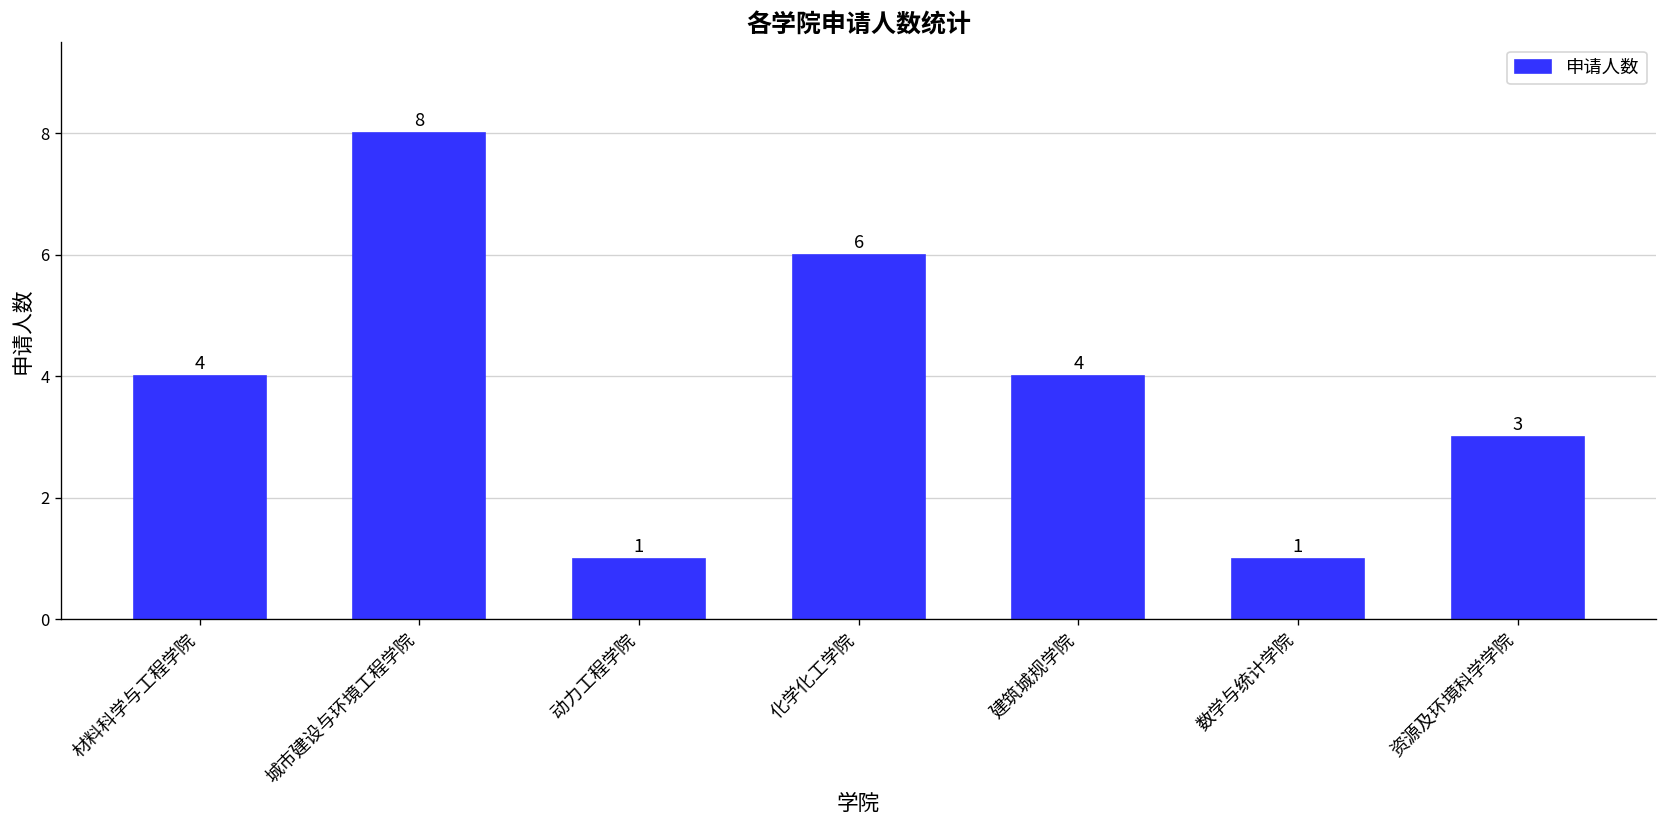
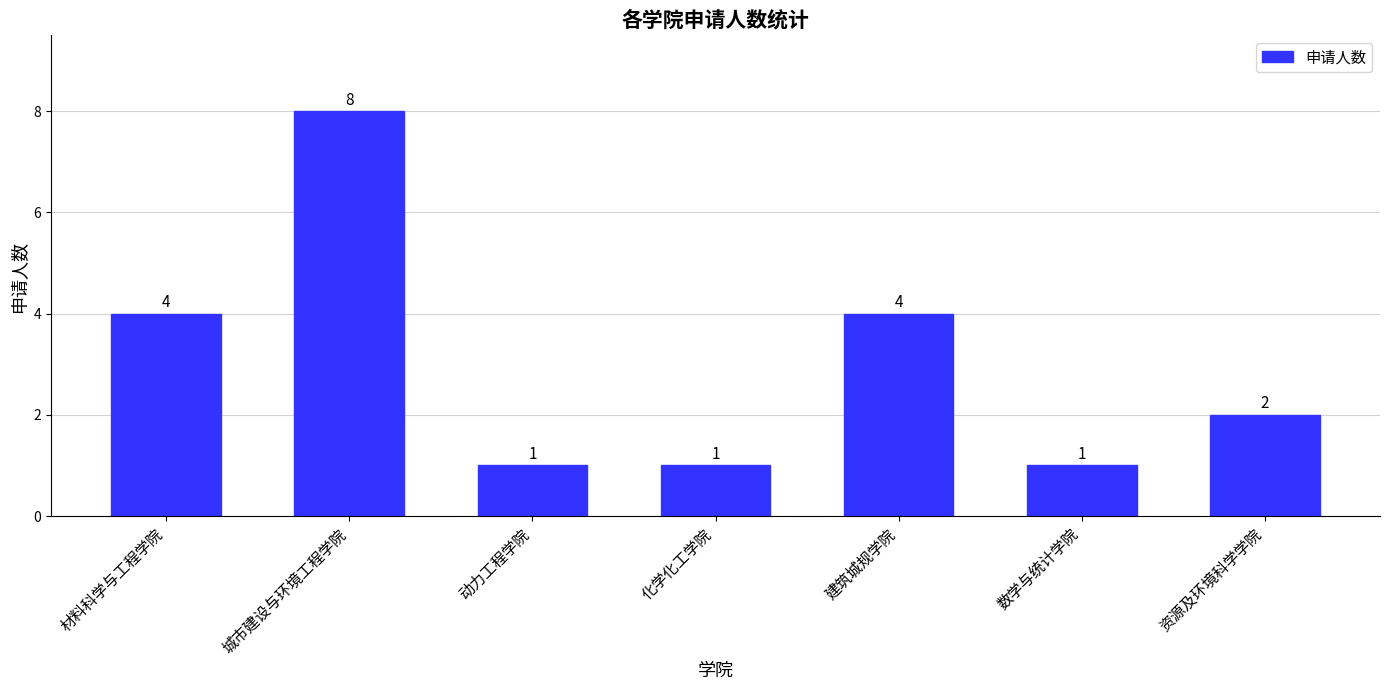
化学化工学院: 6 -> 1
资源及环境科学学院: 3 -> 2
